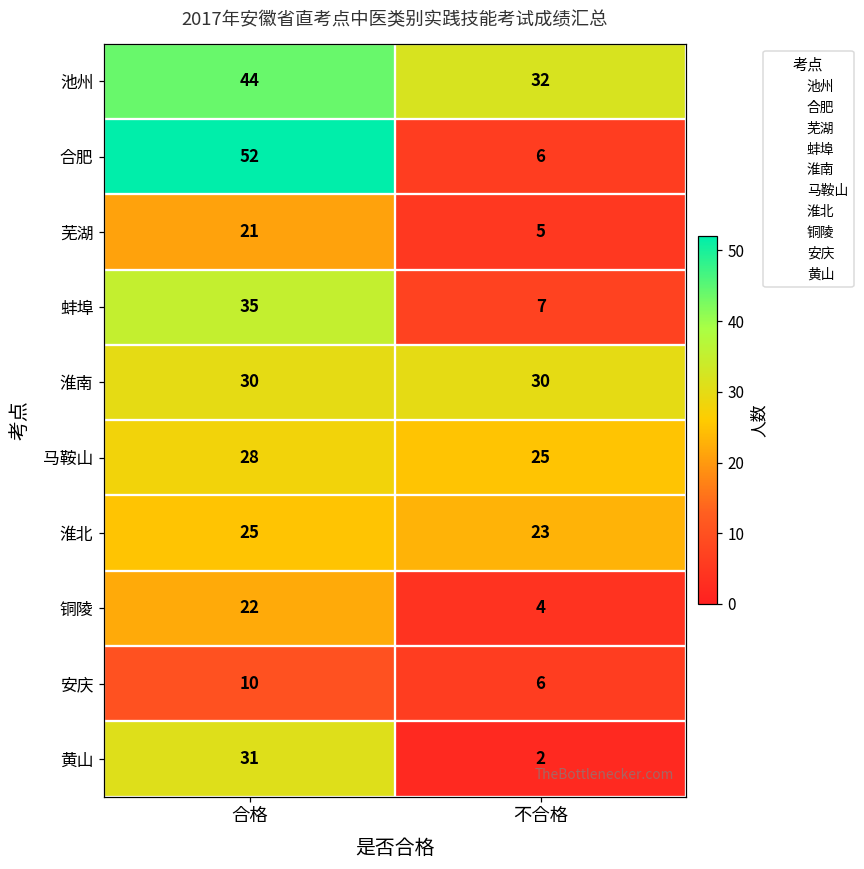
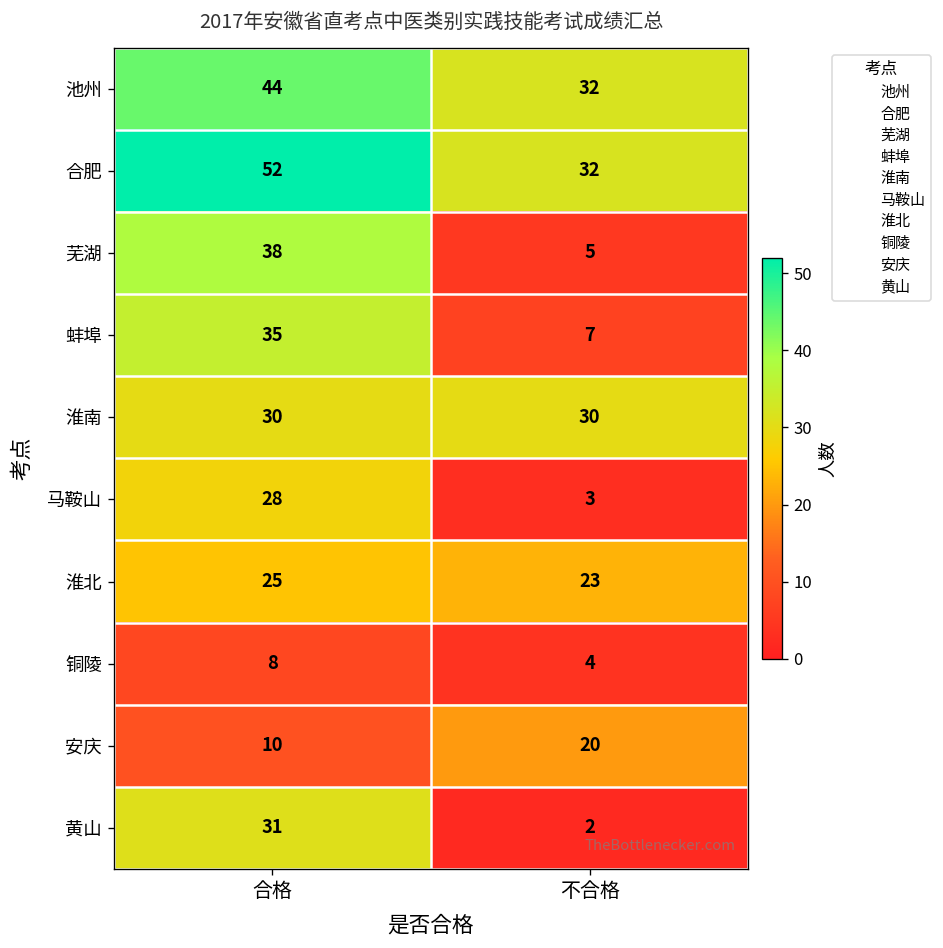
合肥, 不合格: 6 -> 32
芜湖, 合格: 21 -> 38
马鞍山, 不合格: 25 -> 3
铜陵, 合格: 22 -> 8
安庆, 不合格: 6 -> 20
